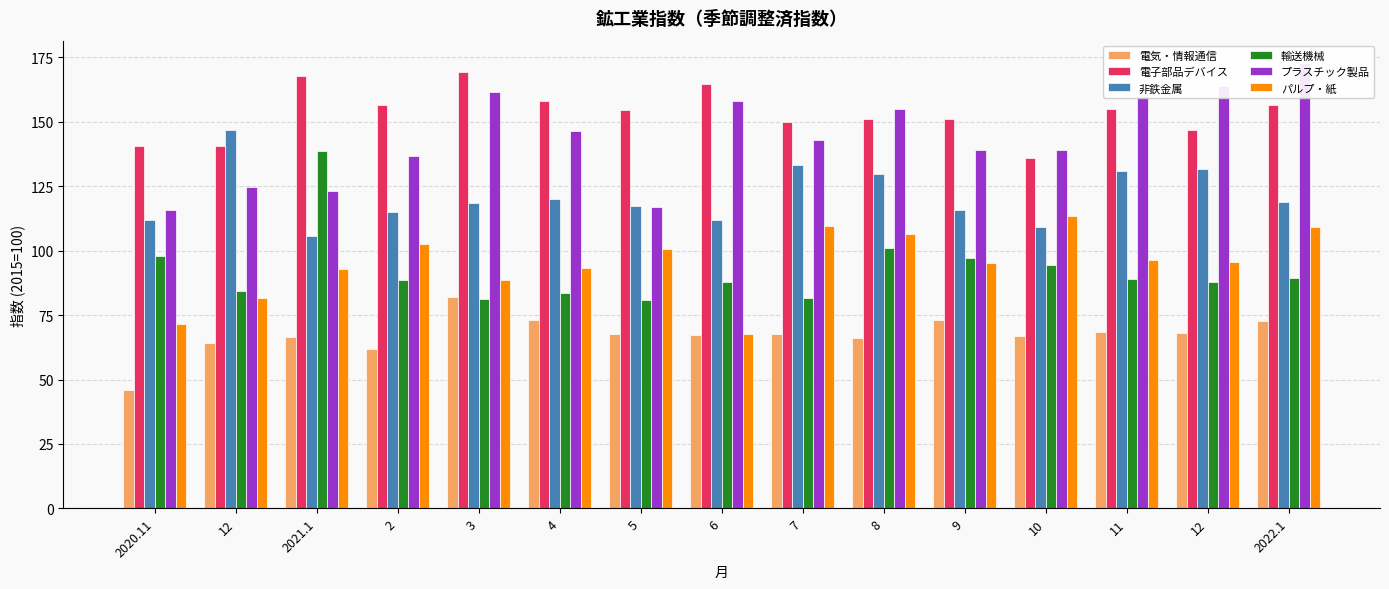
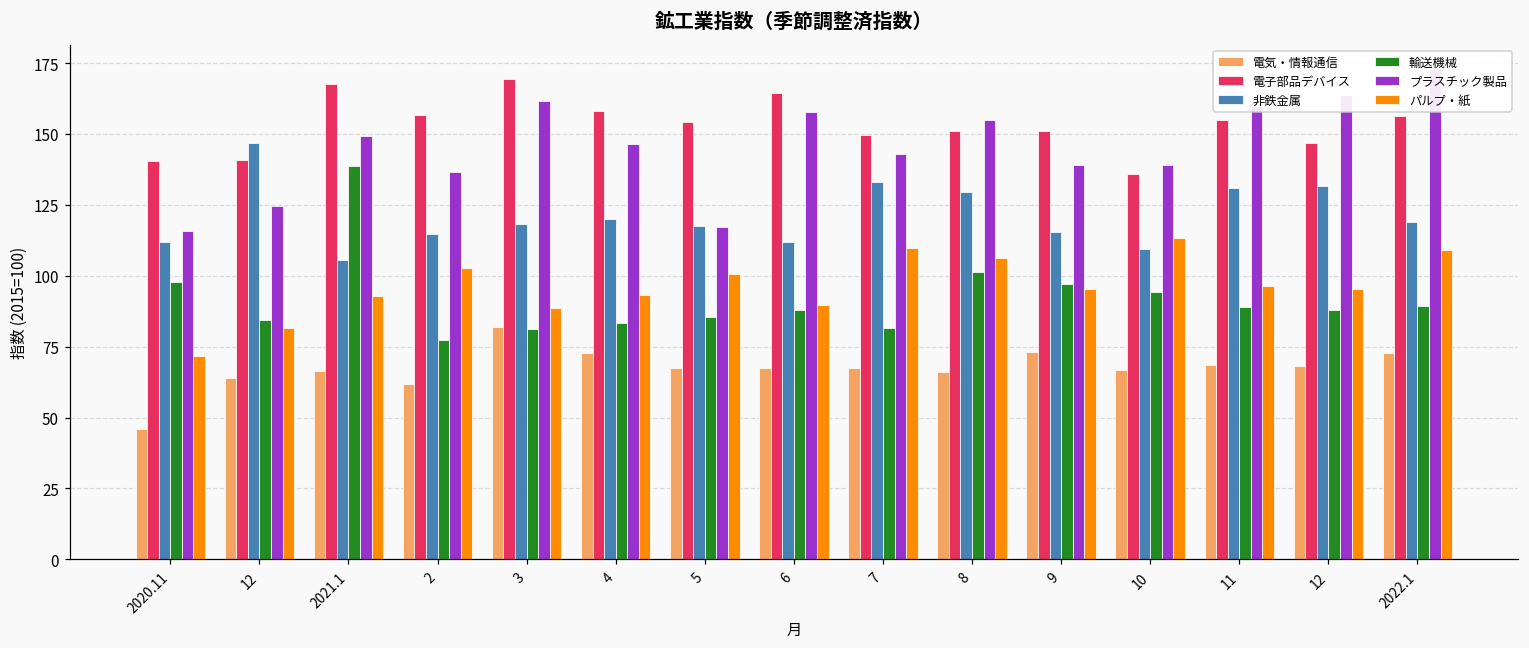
プラスチック製品, 2021.1: 123 -> 149
輸送機械, 2: 89 -> 77
輸送機械, 5: 81 -> 86
パルプ・紙, 6: 68 -> 90
